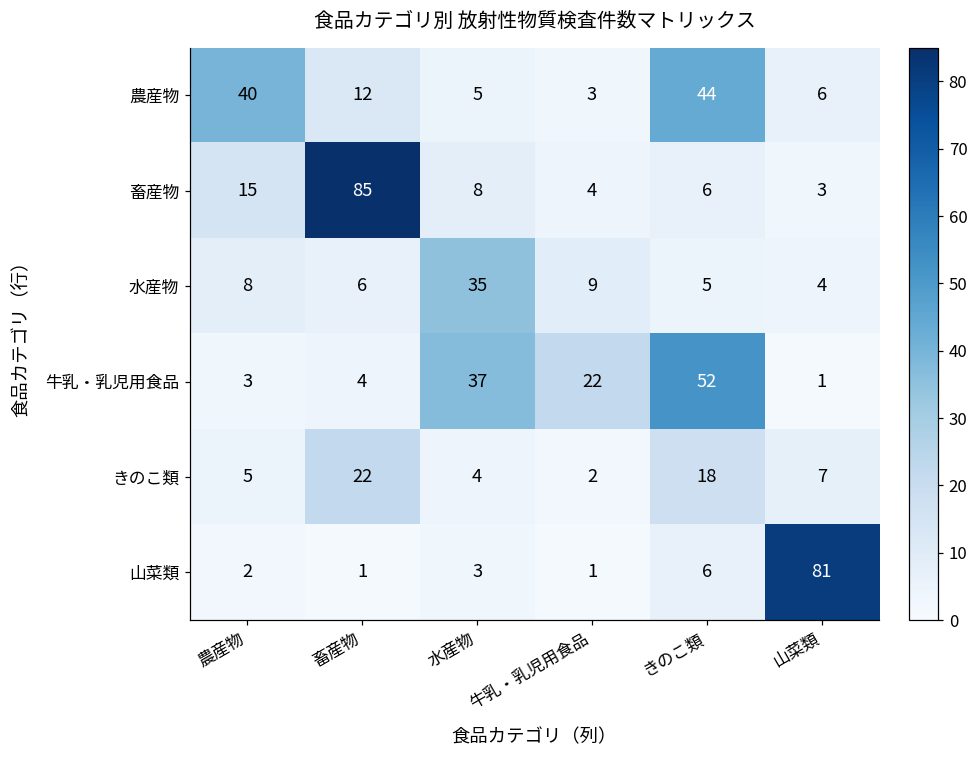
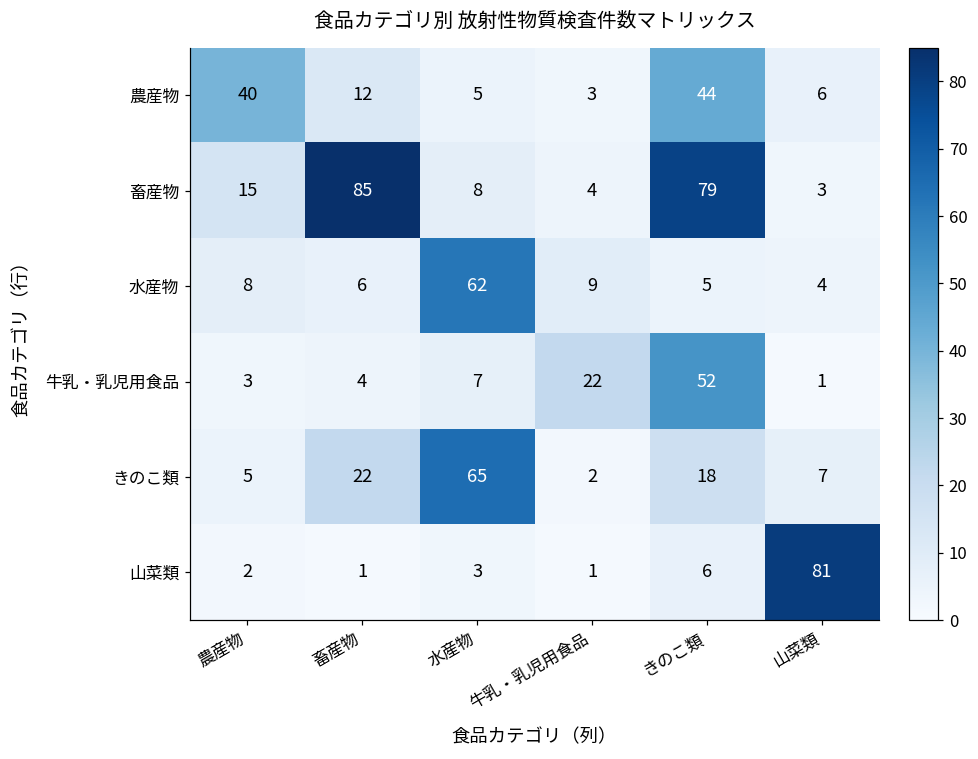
畜産物, きのこ類: 6 -> 79
水産物, 水産物: 35 -> 62
牛乳・乳児用食品, 水産物: 37 -> 7
きのこ類, 水産物: 4 -> 65
